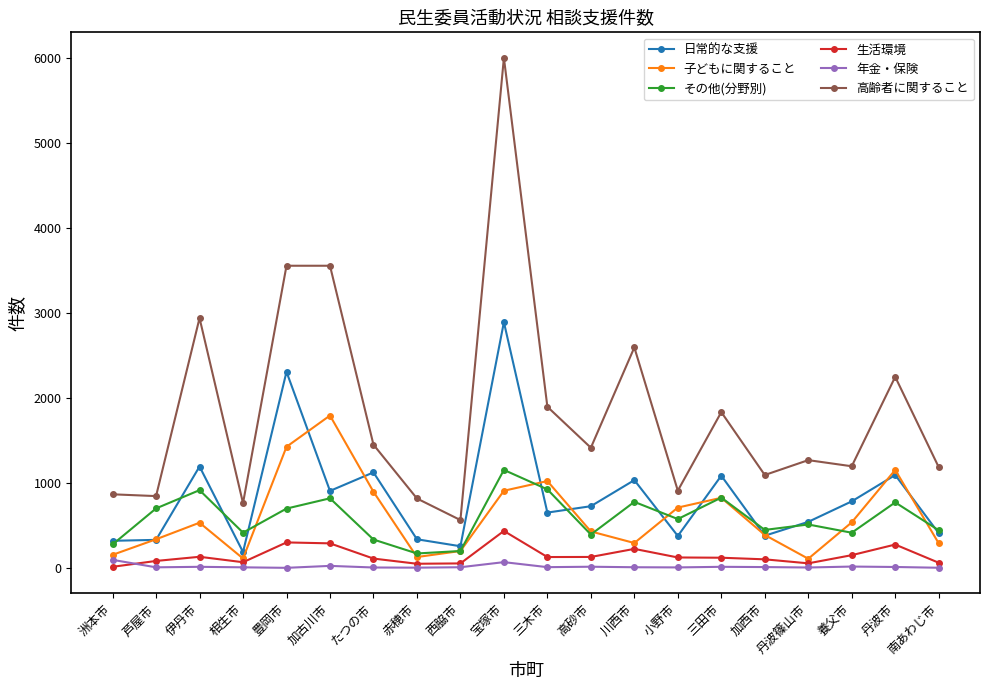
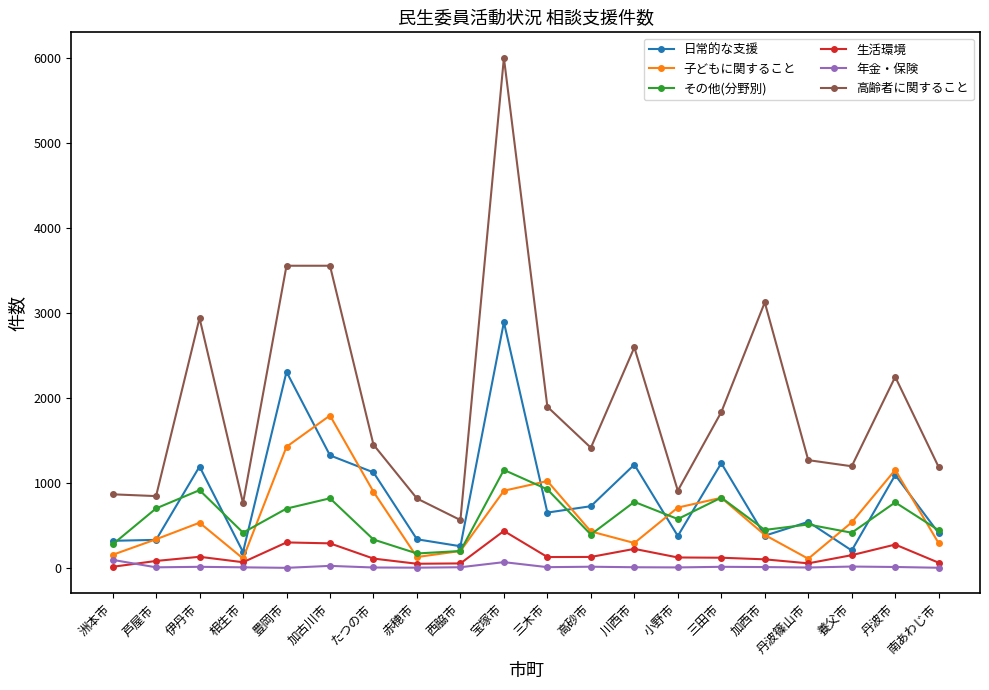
日常的な支援, 加古川市: 900 -> 1300
日常的な支援, 川西市: 1000 -> 1200
日常的な支援, 三田市: 1100 -> 1200
高齢者に関すること, 加西市: 1100 -> 3100
日常的な支援, 養父市: 800 -> 200
